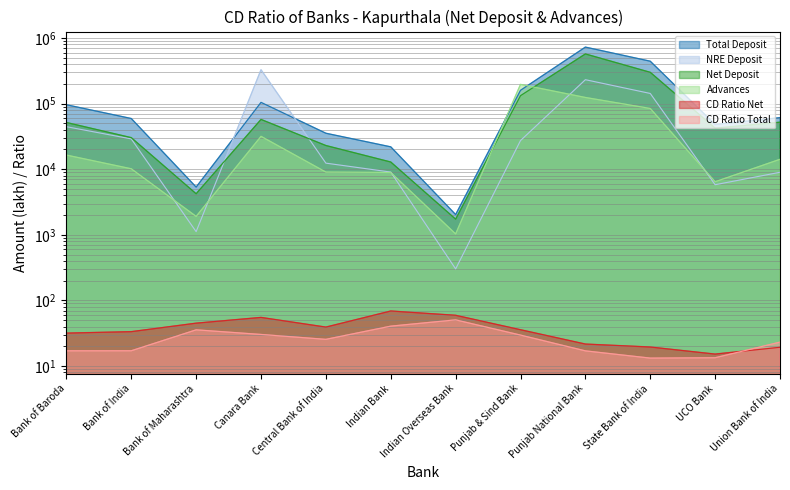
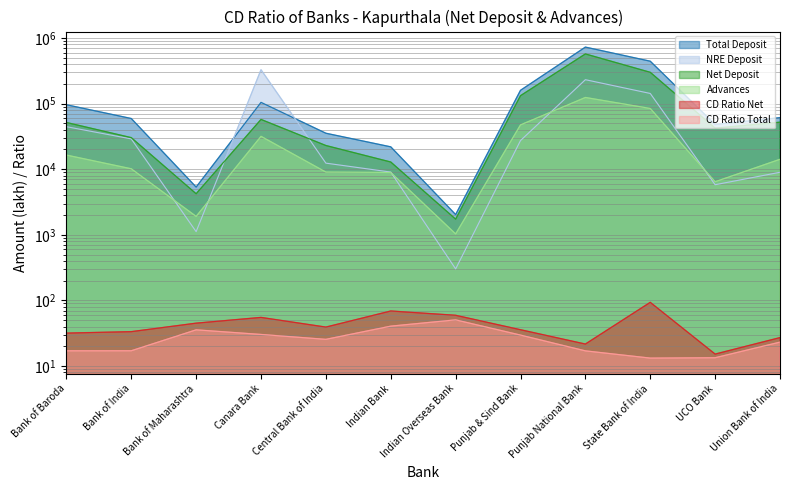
Advances, Punjab & Sind Bank: 200000 -> 50000
CD Ratio Net, State Bank of India: 20 -> 90
CD Ratio Net, Union Bank of India: 19 -> 27
